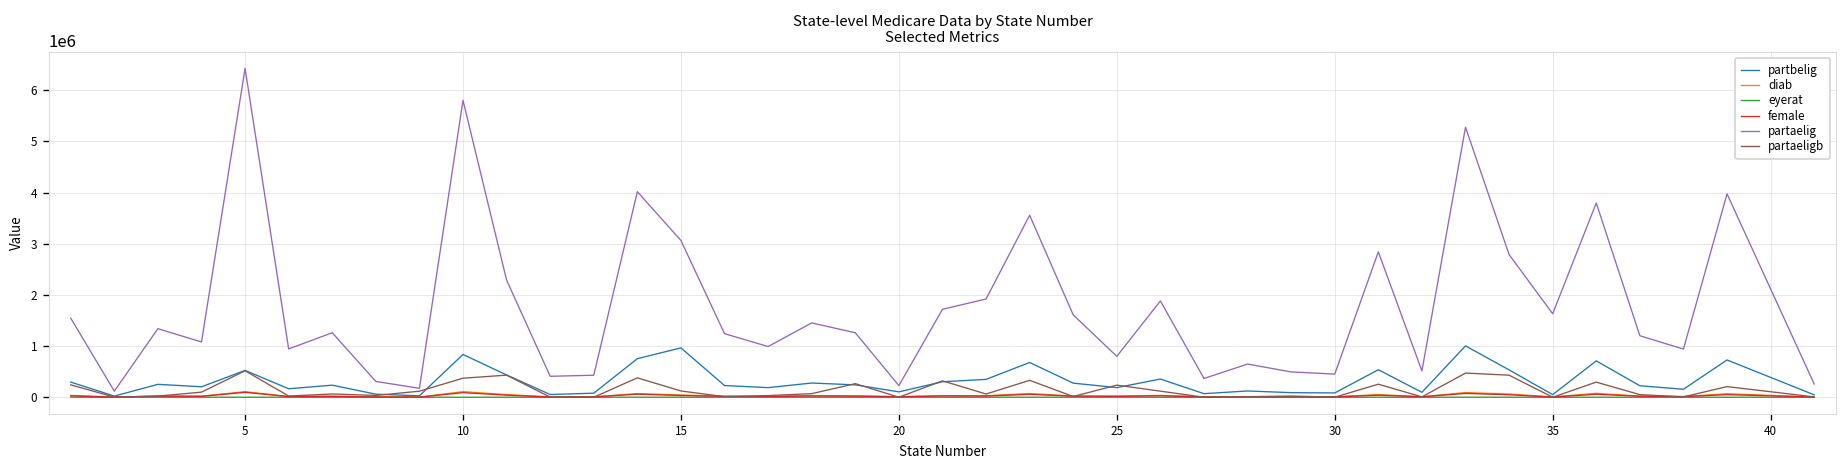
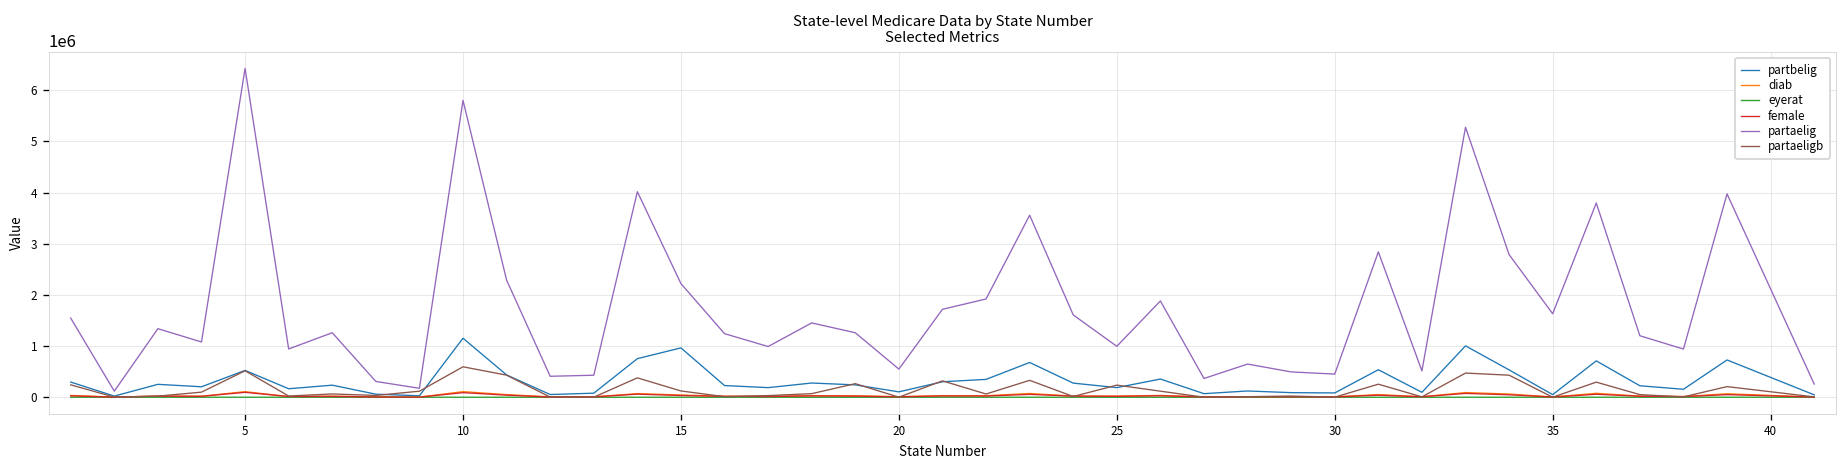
partbelig, 10: 800000 -> 1200000
partaeligb, 10: 400000 -> 600000
partaelig, 15: 3100000 -> 2200000
partaelig, 20: 200000 -> 500000
partaelig, 25: 800000 -> 1000000
